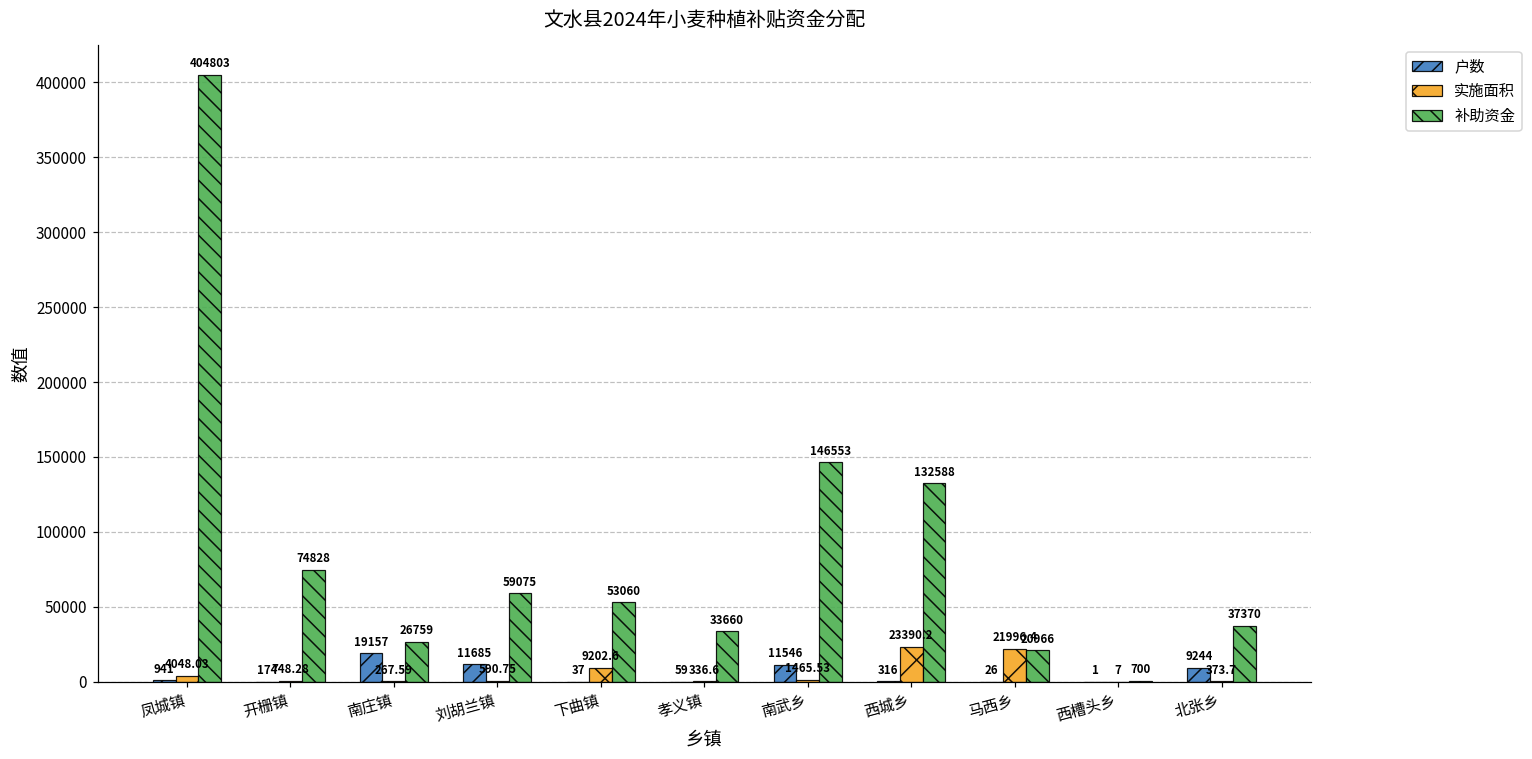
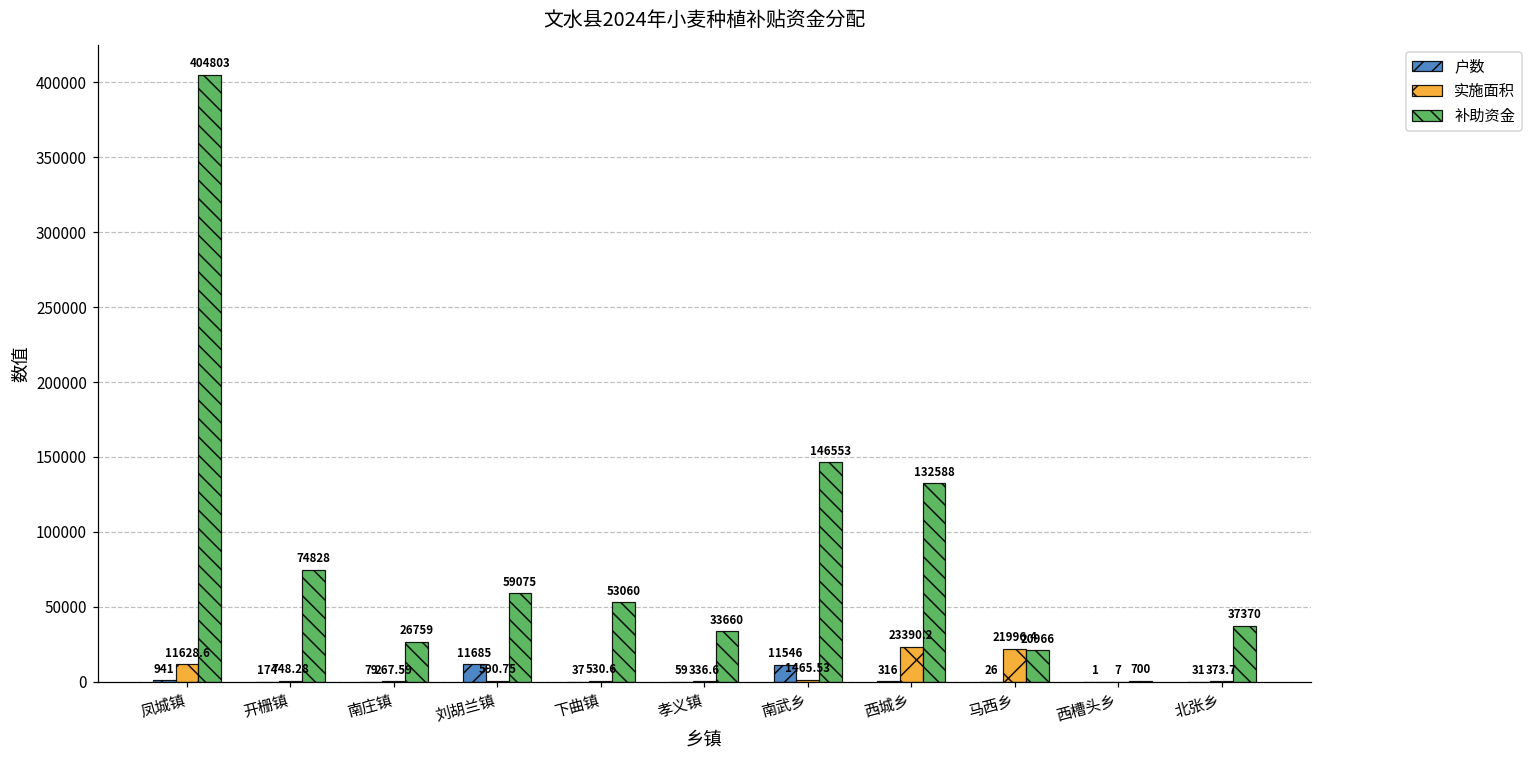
实施面积, 凤城镇: 4048.03 -> 11628.6
户数, 南庄镇: 19157 -> 79
实施面积, 下曲镇: 9202.6 -> 530.6
户数, 北张乡: 9244 -> 31
